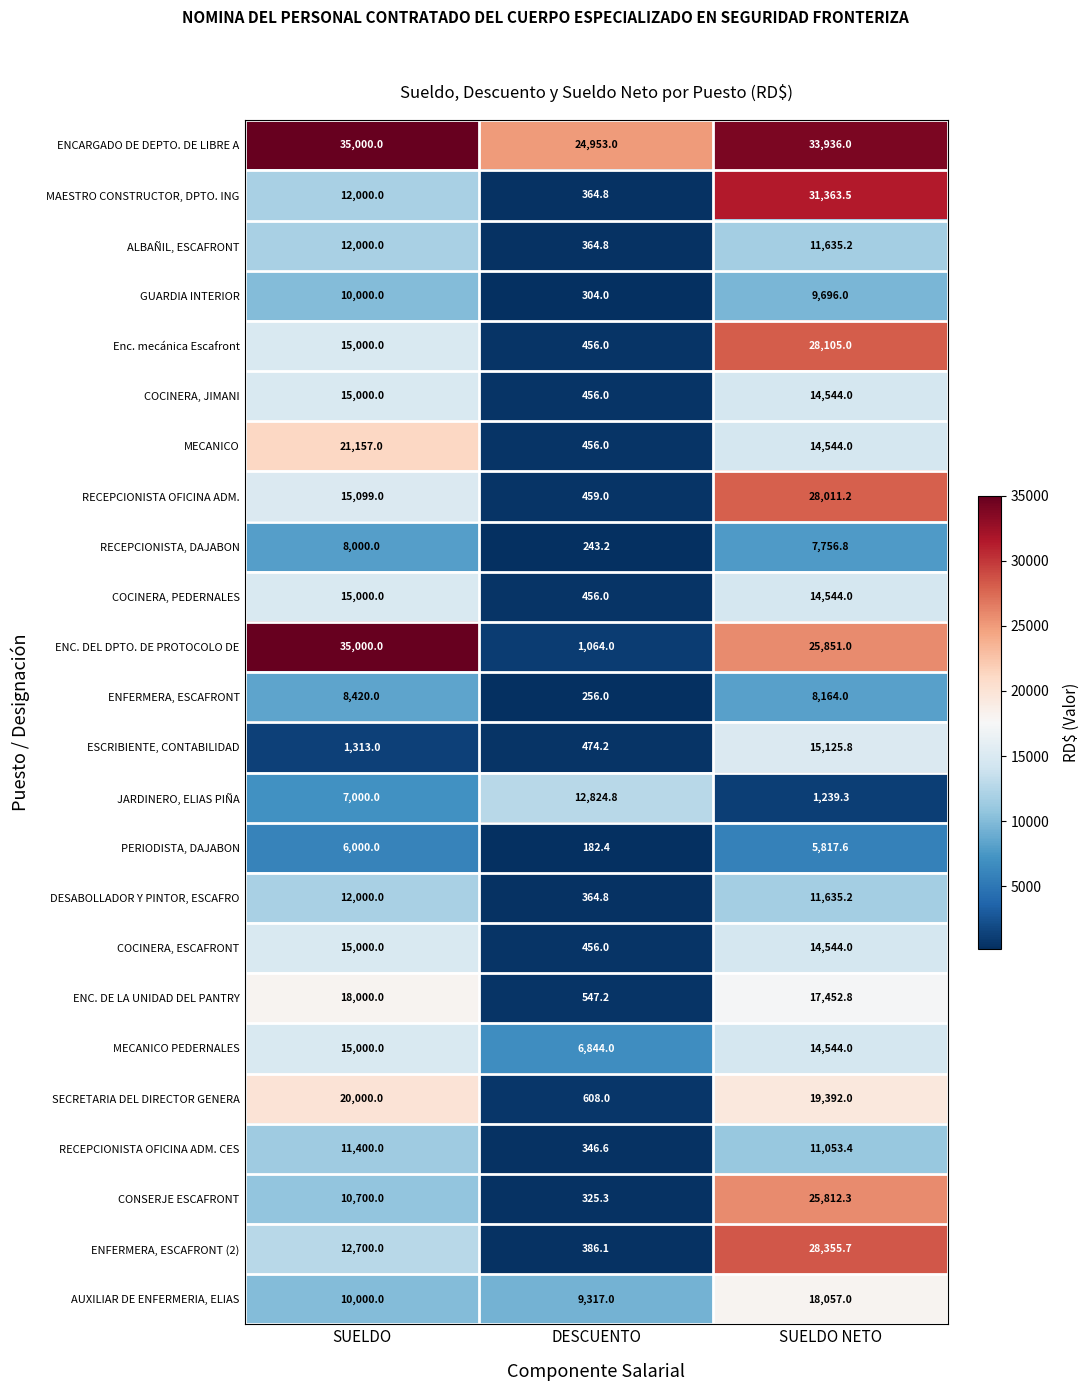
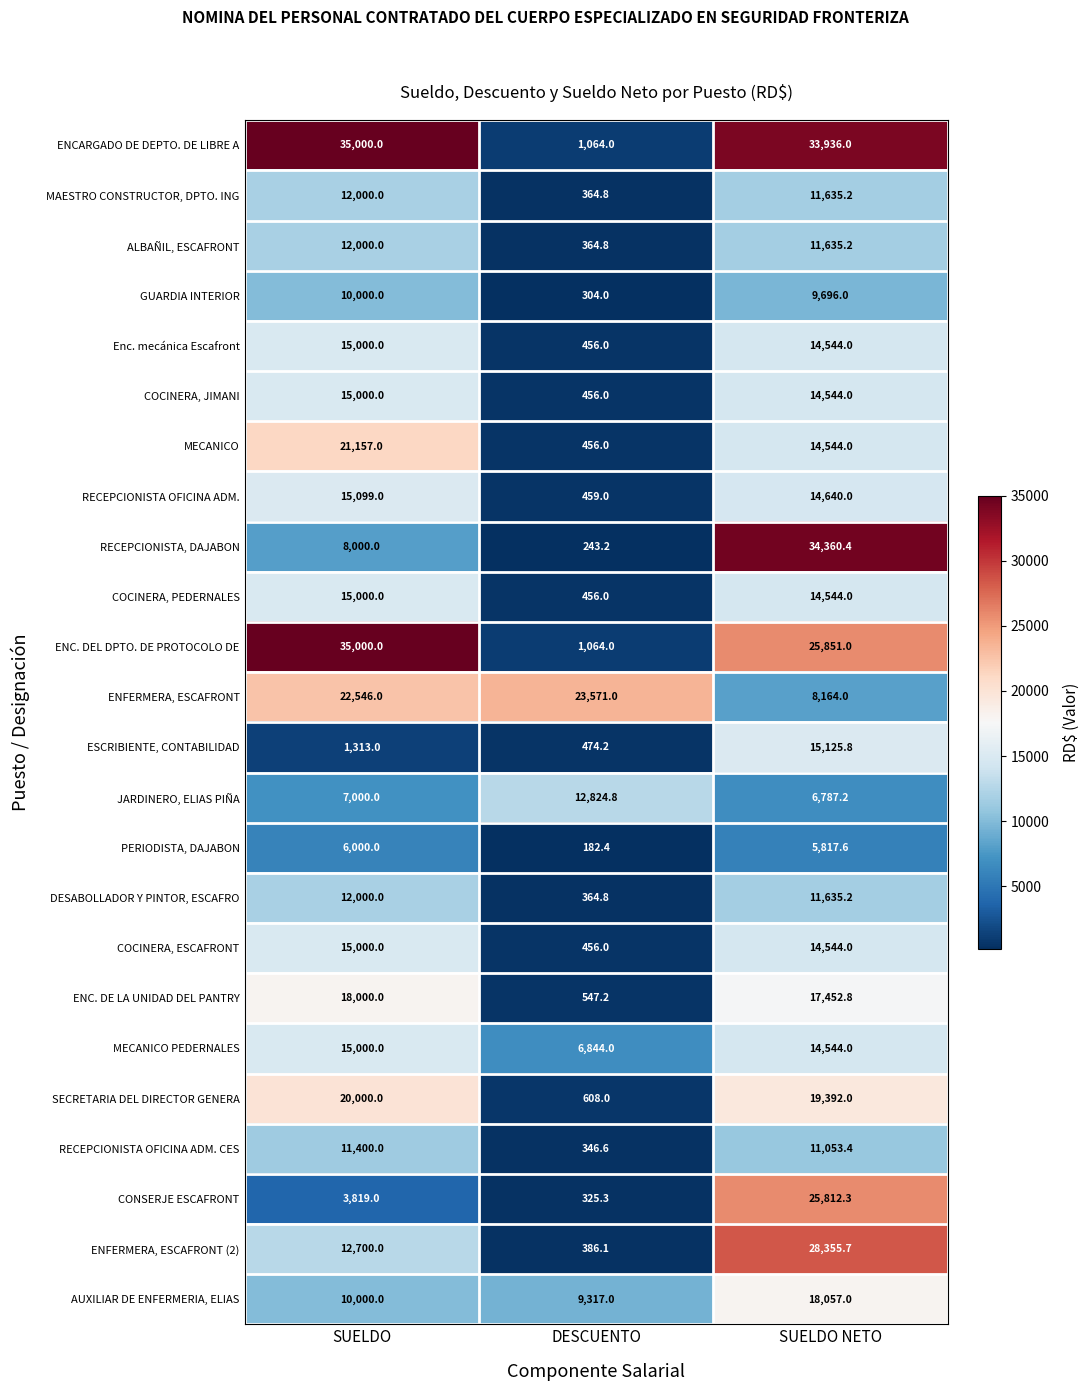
ENCARGADO DE DEPTO. DE LIBRE A, DESCUENTO: 24,953.0 -> 1,064.0
MAESTRO CONSTRUCTOR, DPTO. ING, SUELDO NETO: 31,363.5 -> 11,635.2
Enc. mecánica Escafront, SUELDO NETO: 28,105.0 -> 14,544.0
RECEPCIONISTA OFICINA ADM., SUELDO NETO: 28,011.2 -> 14,640.0
RECEPCIONISTA, DAJABON, SUELDO NETO: 7,756.8 -> 34,360.4
ENFERMERA, ESCAFRONT, SUELDO: 8,420.0 -> 22,546.0
ENFERMERA, ESCAFRONT, DESCUENTO: 256.0 -> 23,571.0
JARDINERO, ELIAS PIÑA, SUELDO NETO: 1,239.3 -> 6,787.2
CONSERJE ESCAFRONT, SUELDO: 10,700.0 -> 3,819.0
